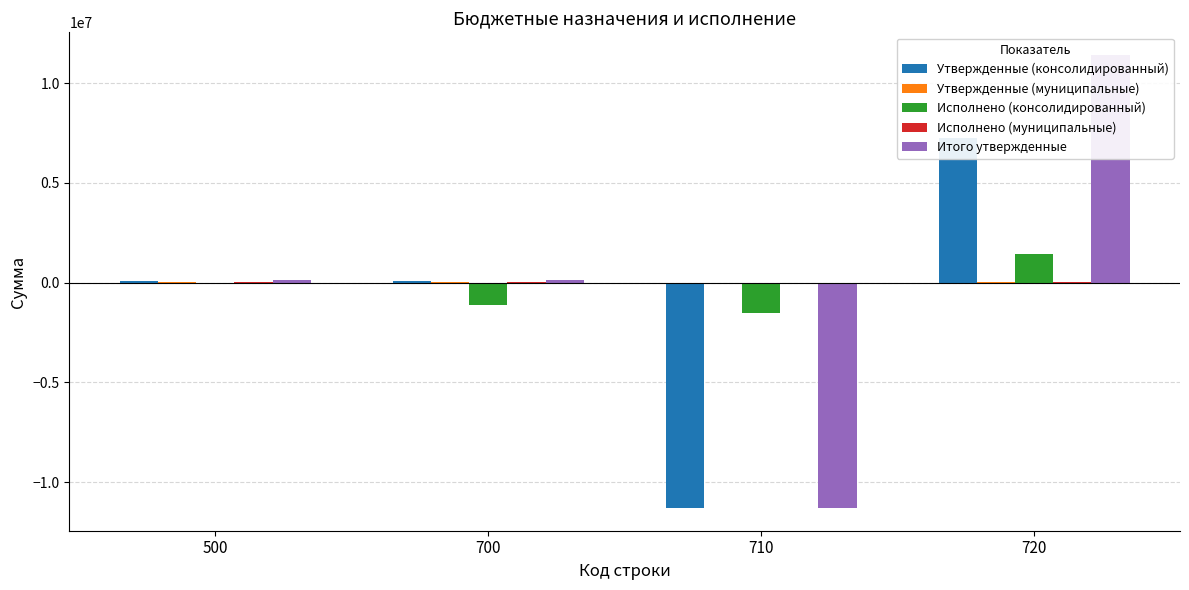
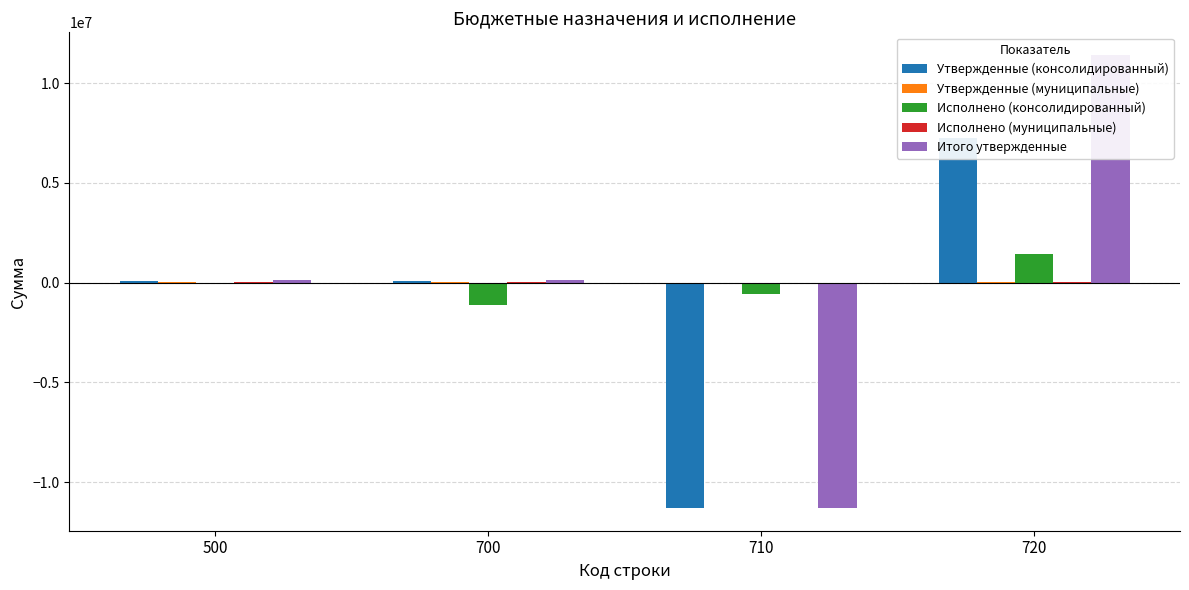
Исполнено (консолидированный), 710: -1500000 -> -600000
